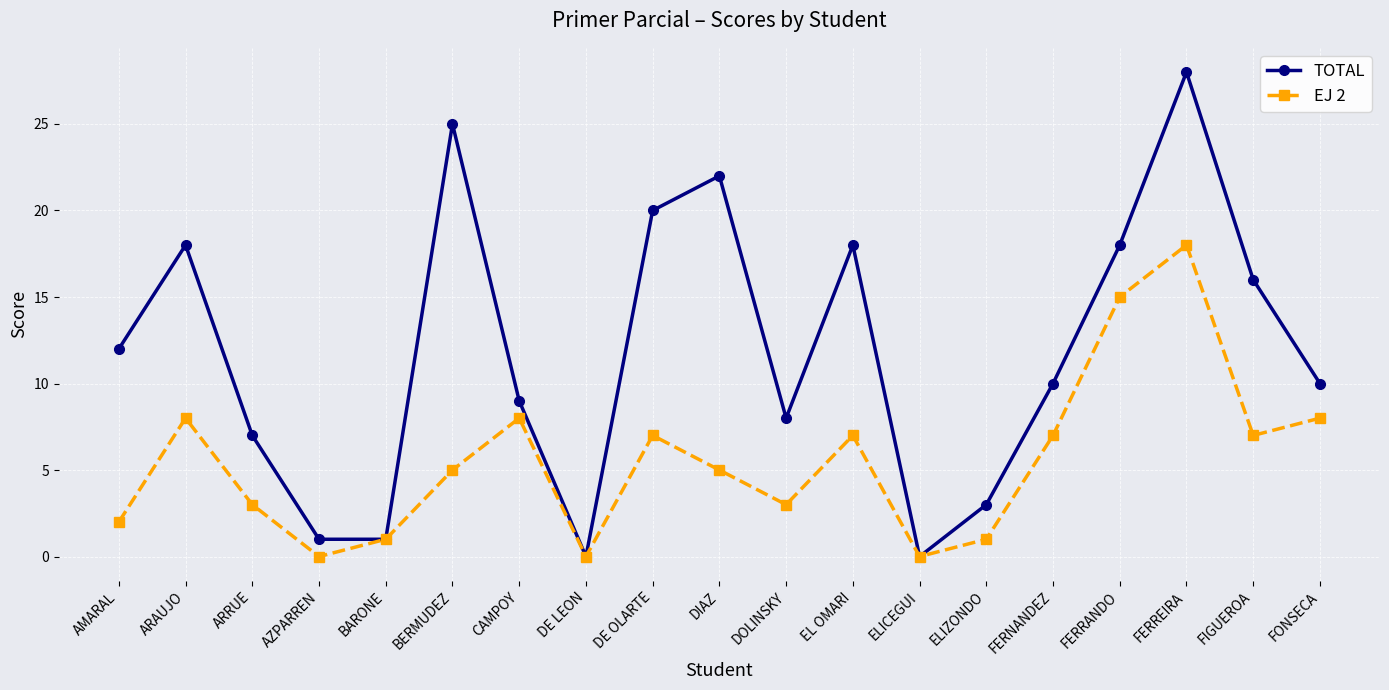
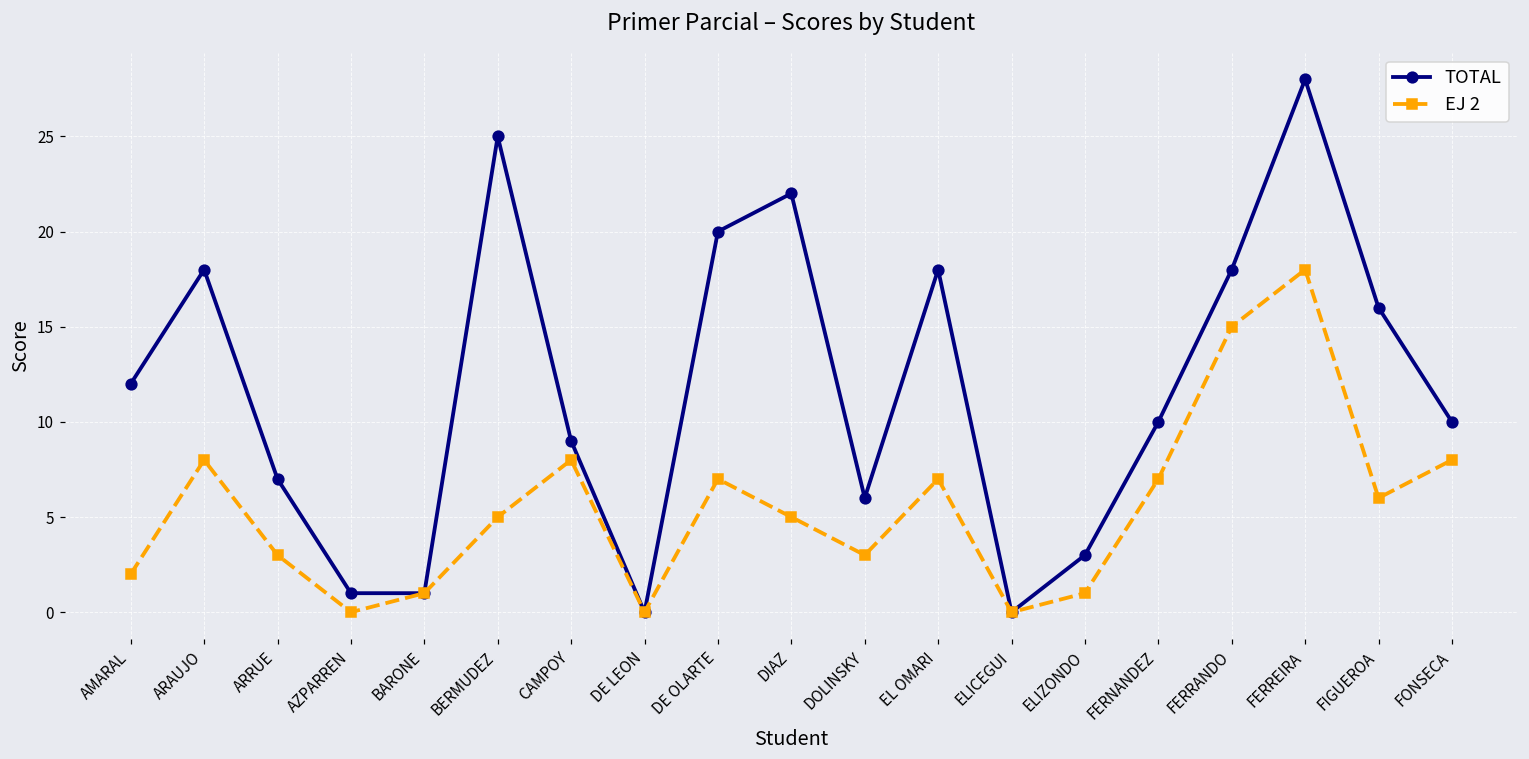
TOTAL, DOLINSKY: 8 -> 6
EJ 2, FIGUEROA: 7 -> 6
